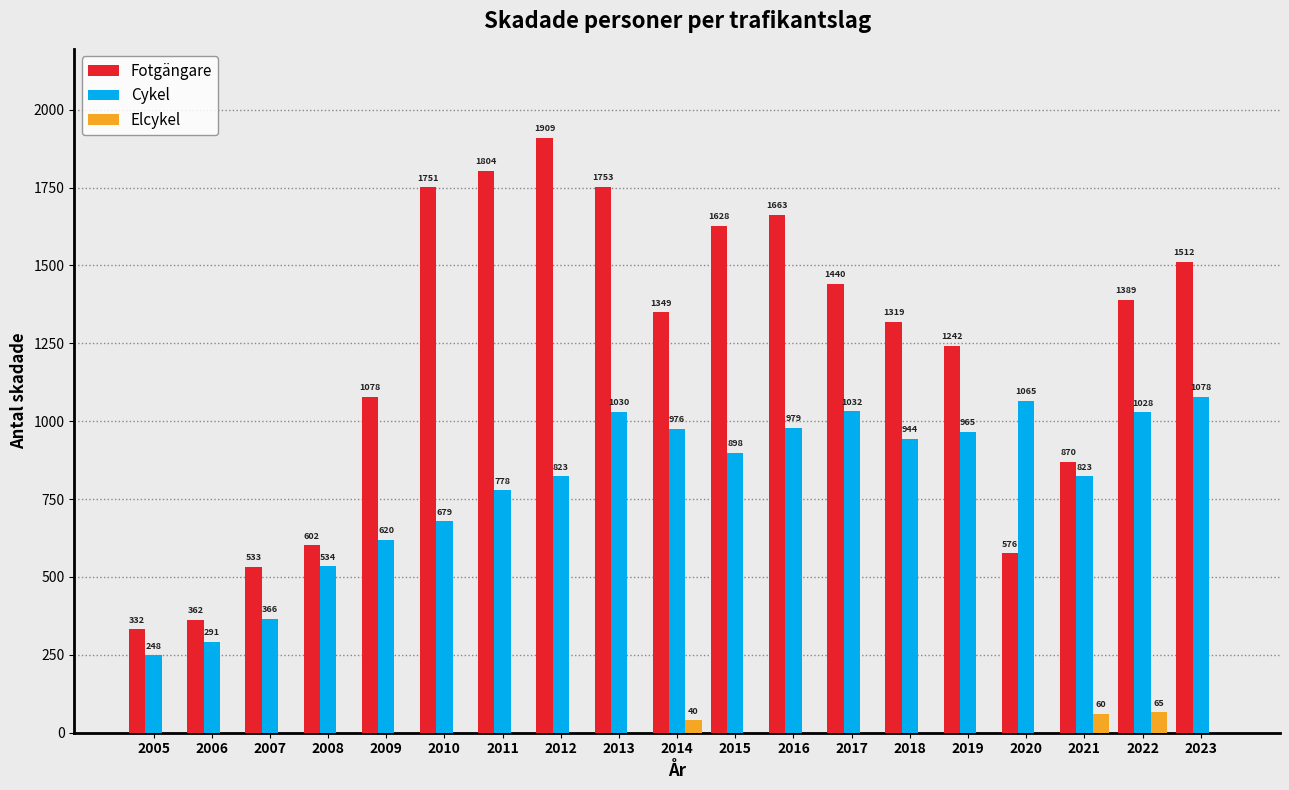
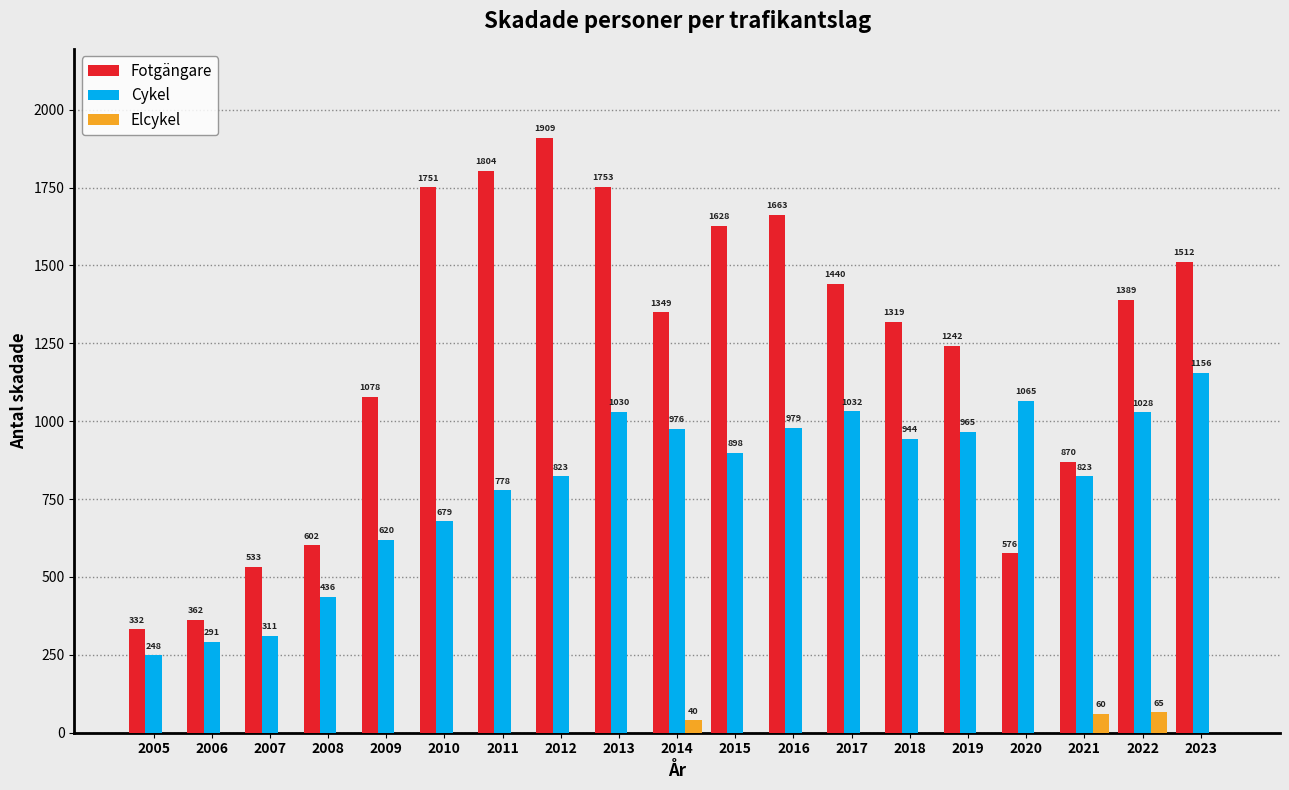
Cykel, 2007: 366 -> 311
Cykel, 2008: 534 -> 436
Cykel, 2023: 1078 -> 1156
